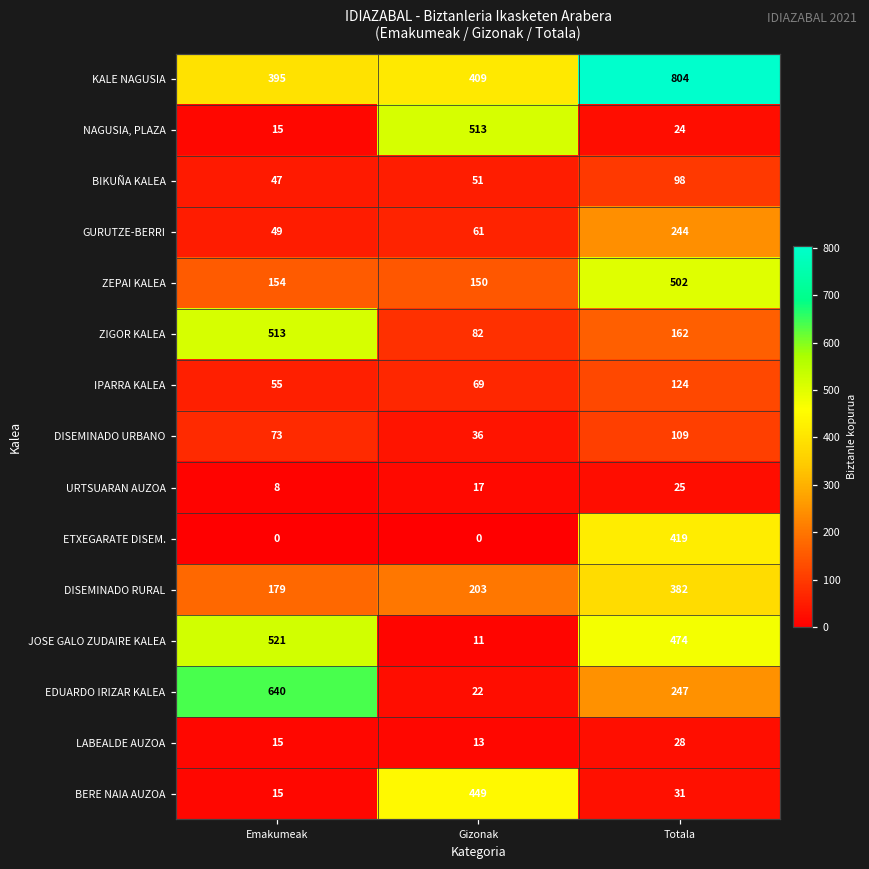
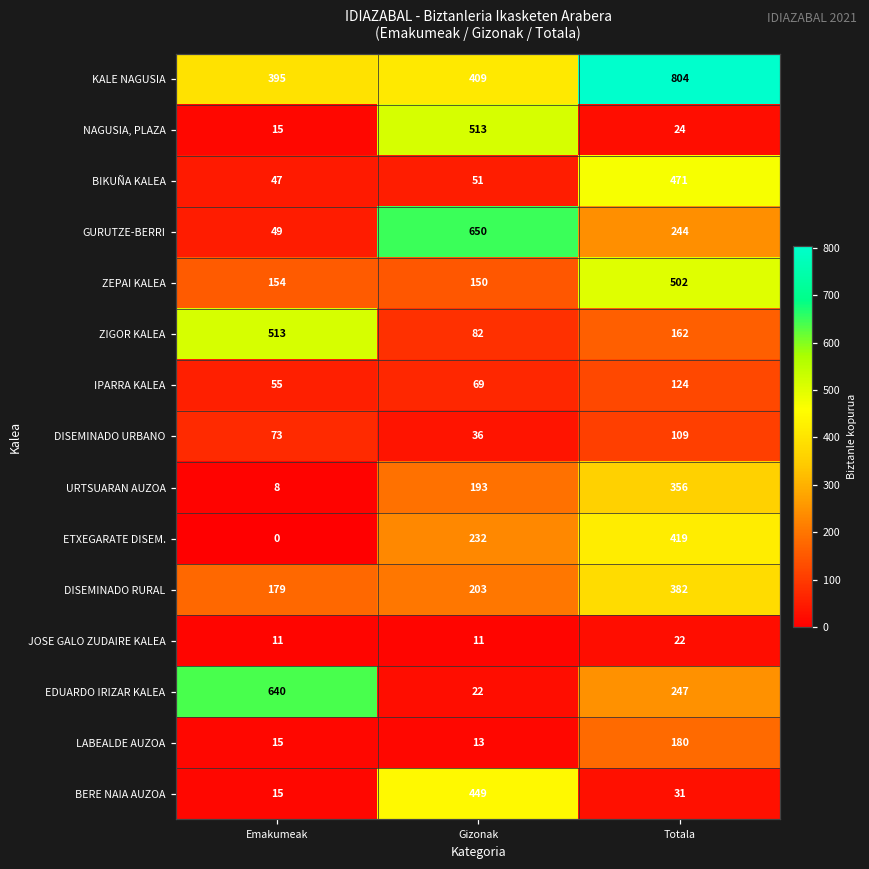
BIKUÑA KALEA, Totala: 98 -> 471
GURUTZE-BERRI, Gizonak: 61 -> 650
URTSUARAN AUZOA, Gizonak: 17 -> 193
URTSUARAN AUZOA, Totala: 25 -> 356
ETXEGARATE DISEM., Gizonak: 0 -> 232
JOSE GALO ZUDAIRE KALEA, Emakumeak: 521 -> 11
JOSE GALO ZUDAIRE KALEA, Totala: 474 -> 22
LABEALDE AUZOA, Totala: 28 -> 180
